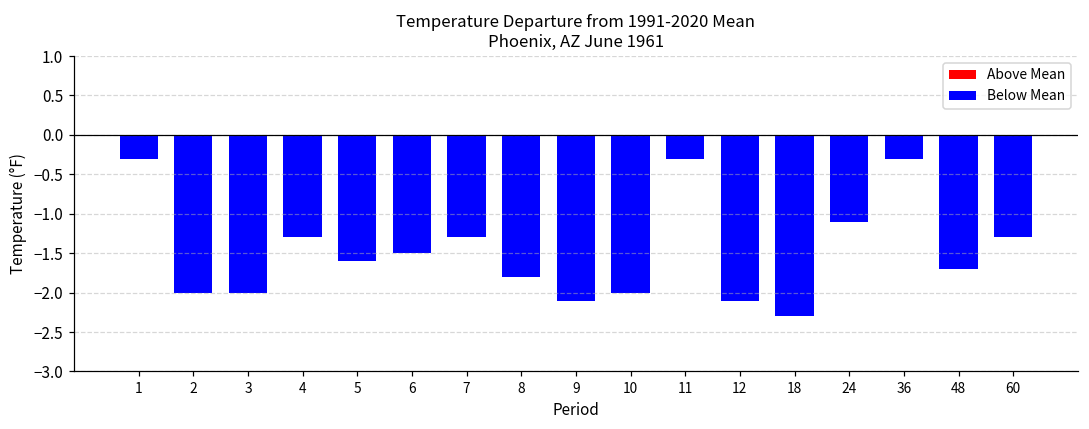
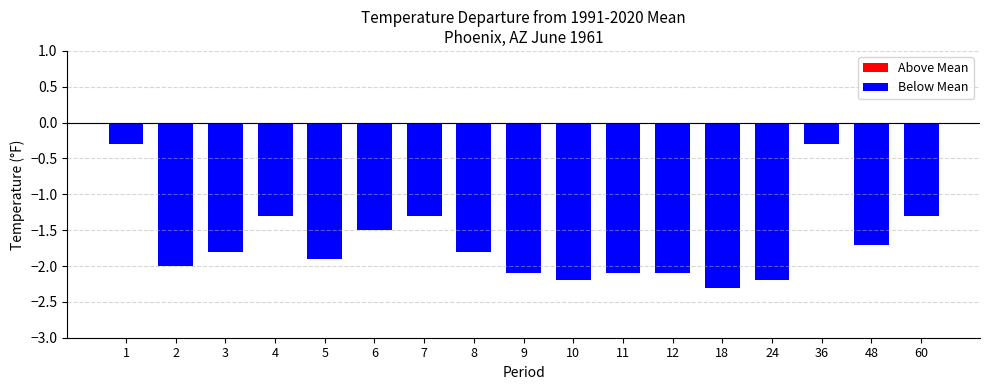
3: -2.0 -> -1.8
5: -1.6 -> -1.9
10: -2.0 -> -2.2
11: -0.3 -> -2.1
24: -1.1 -> -2.2
